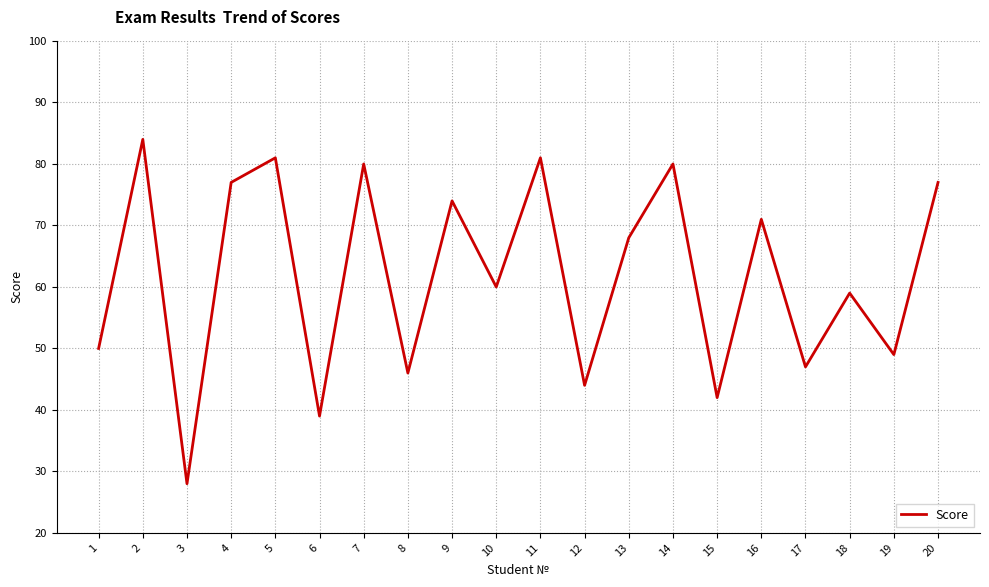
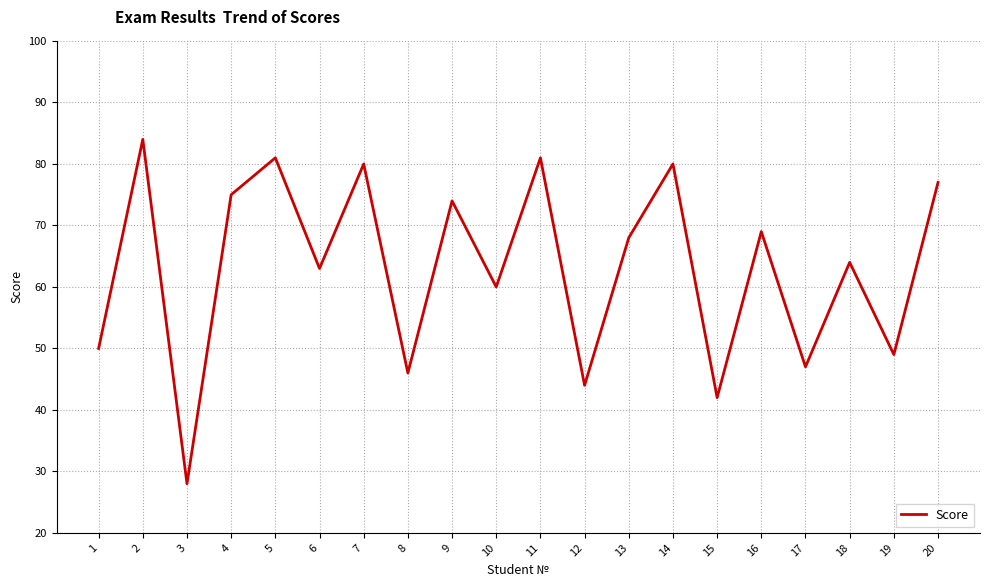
4: 77 -> 75
6: 39 -> 63
16: 71 -> 69
18: 59 -> 64
